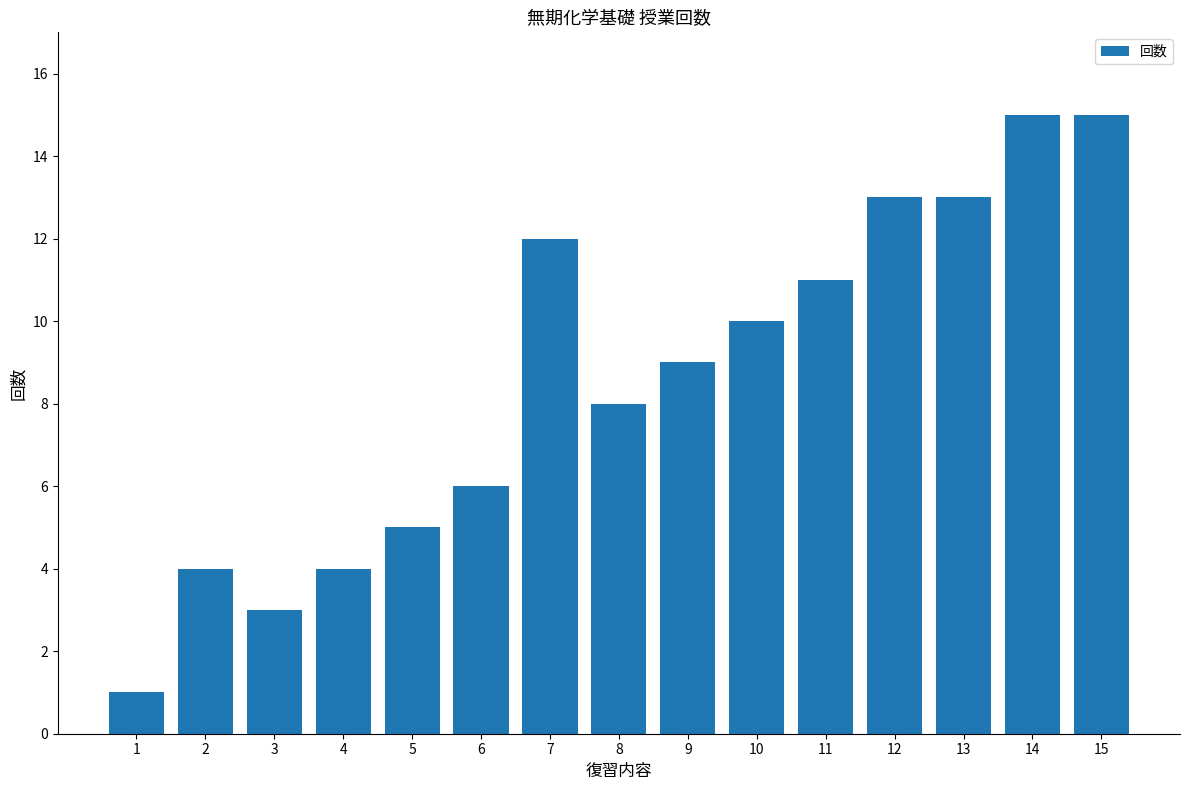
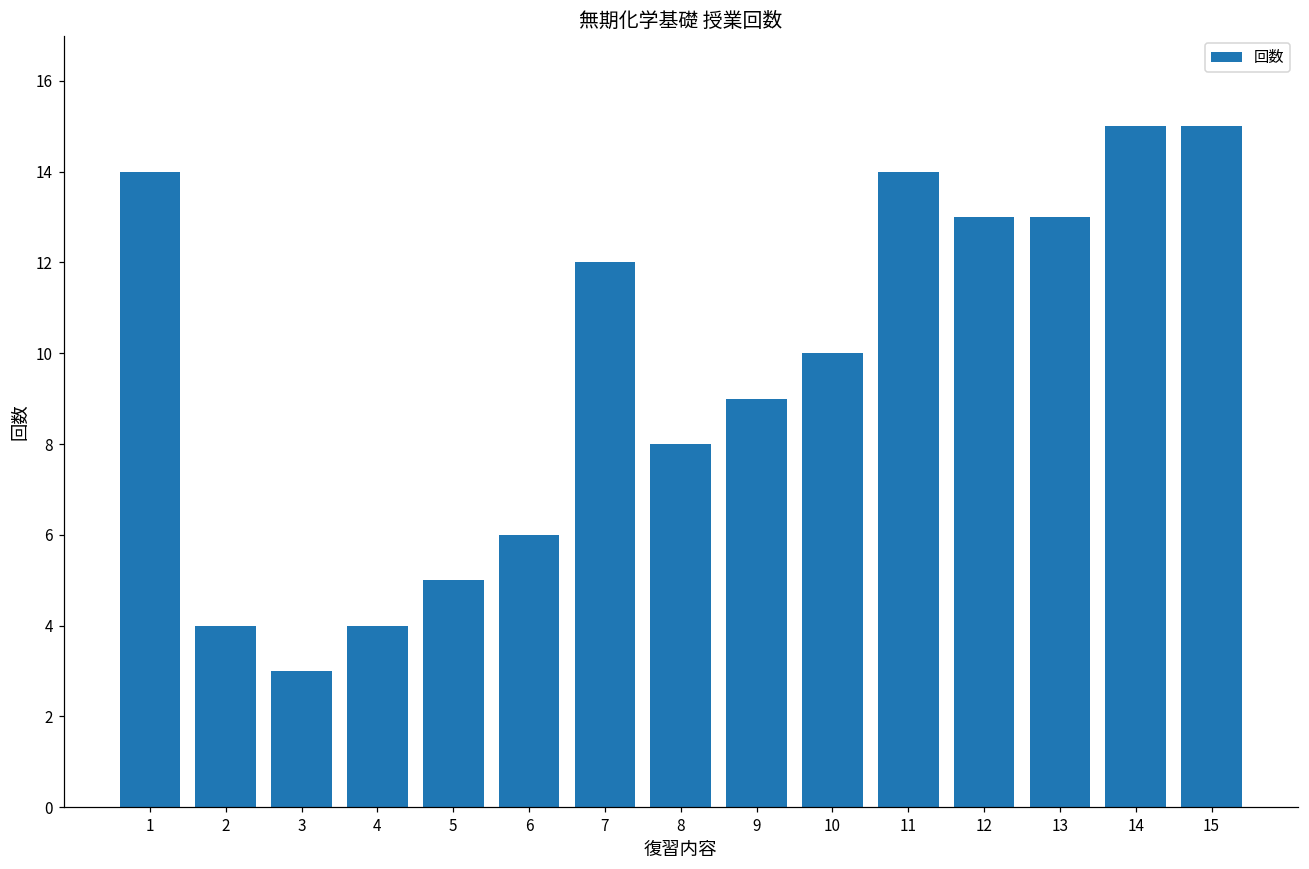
1: 1 -> 14
11: 11 -> 14
